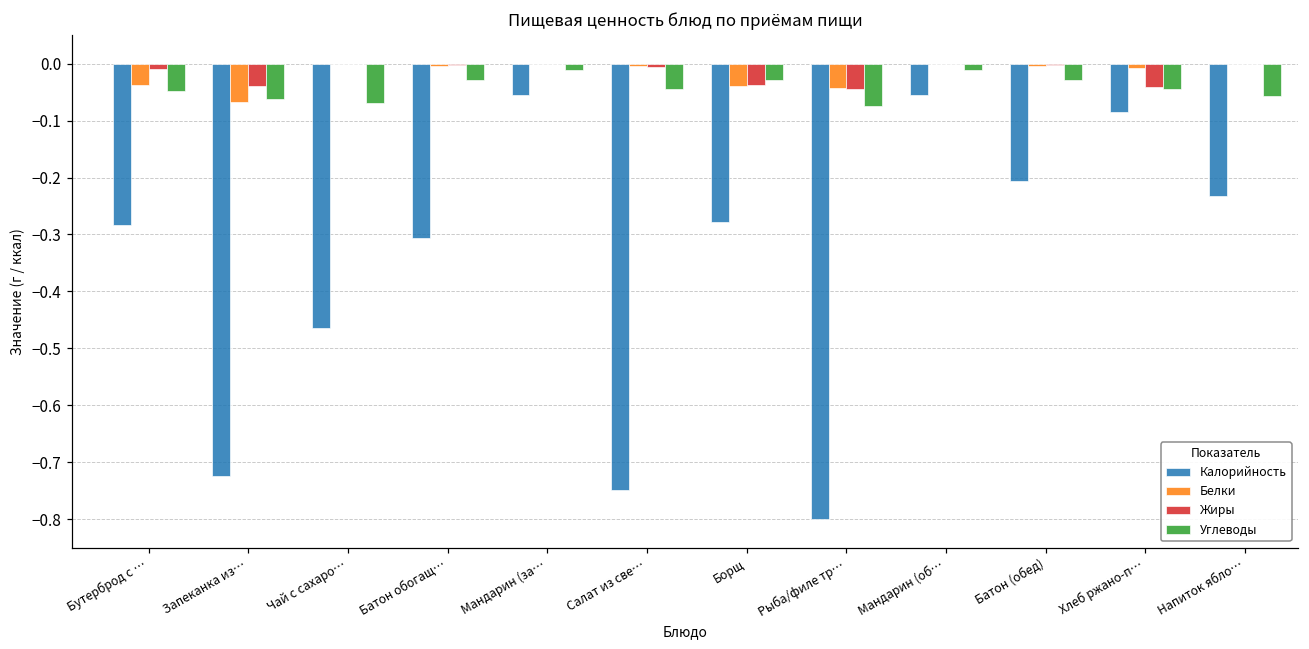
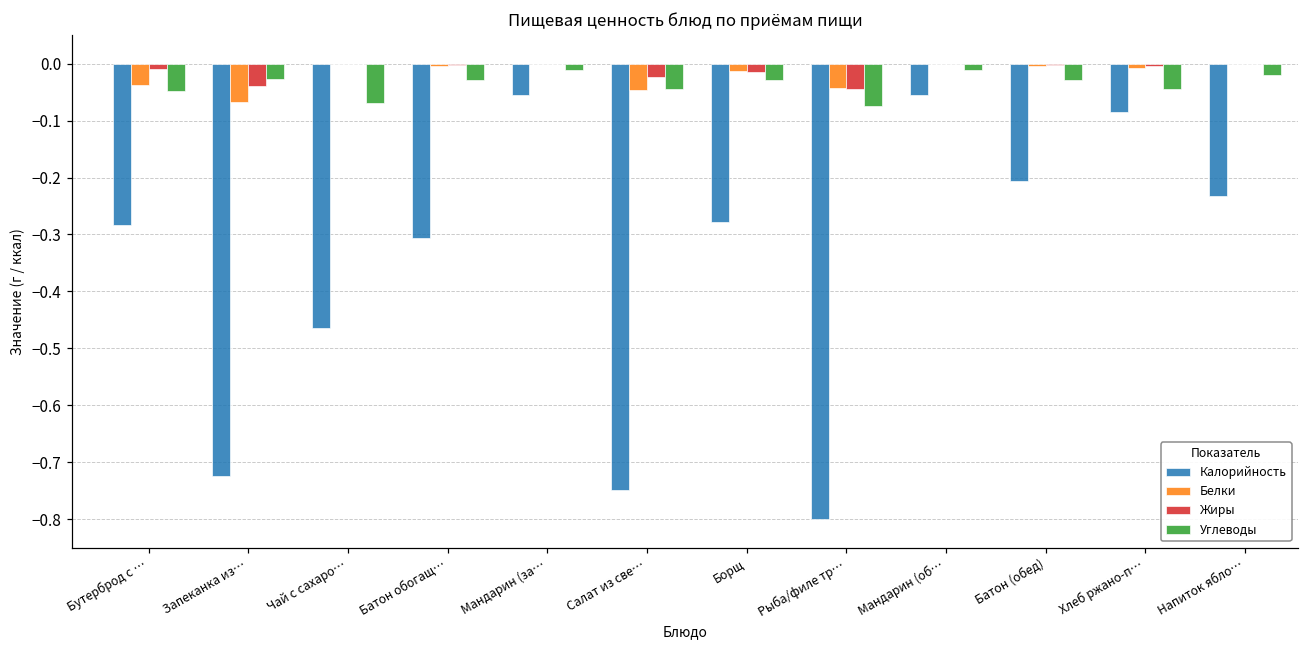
Углеводы, Запеканка из…: -0.06 -> -0.03
Белки, Салат из све…: 0.00 -> -0.05
Жиры, Салат из све…: -0.01 -> -0.02
Белки, Борщ: -0.04 -> -0.01
Жиры, Борщ: -0.04 -> -0.01
Жиры, Хлеб ржано-п…: -0.04 -> 0.00
Углеводы, Напиток ябло…: -0.06 -> -0.02
